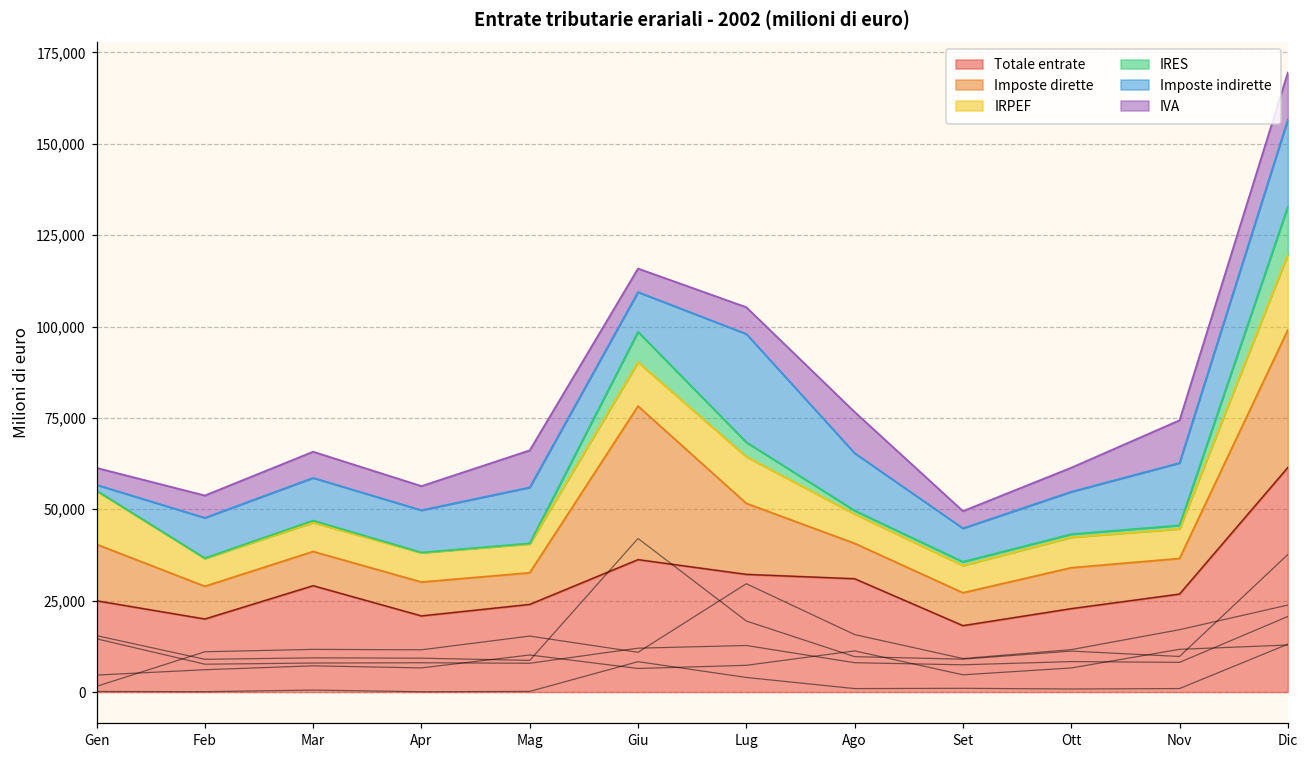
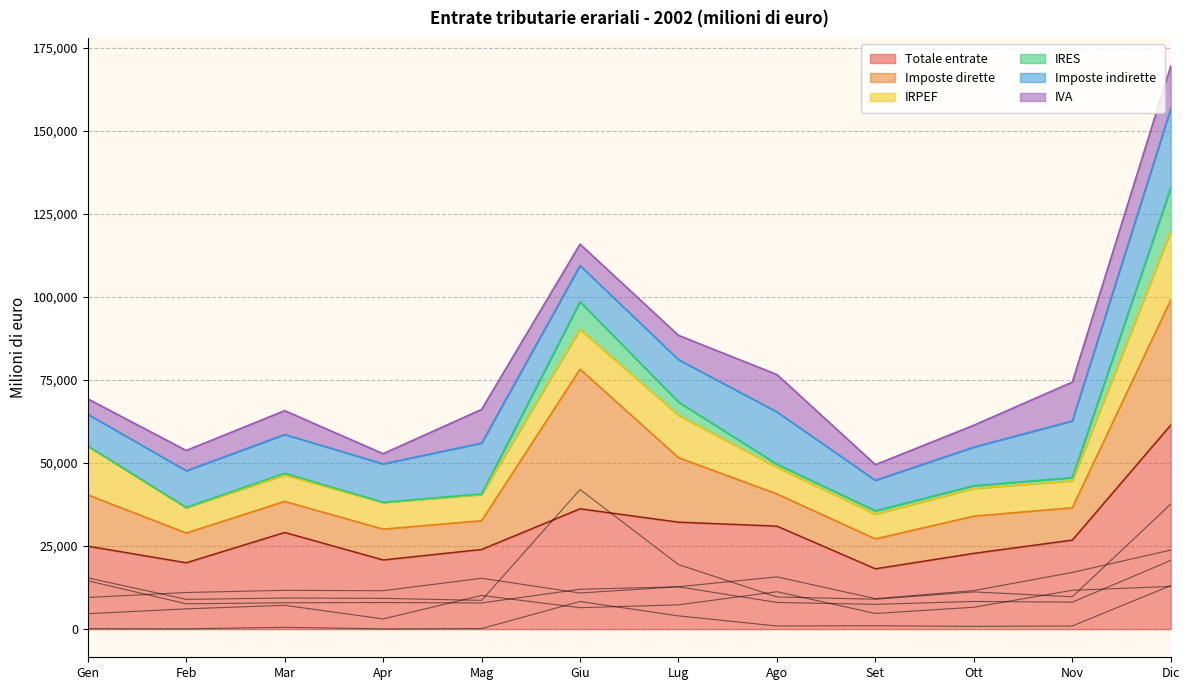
Imposte indirette, Gen: 2,000 -> 10,000
IVA, Apr: 7,000 -> 3,000
Imposte indirette, Lug: 30,000 -> 13,000
